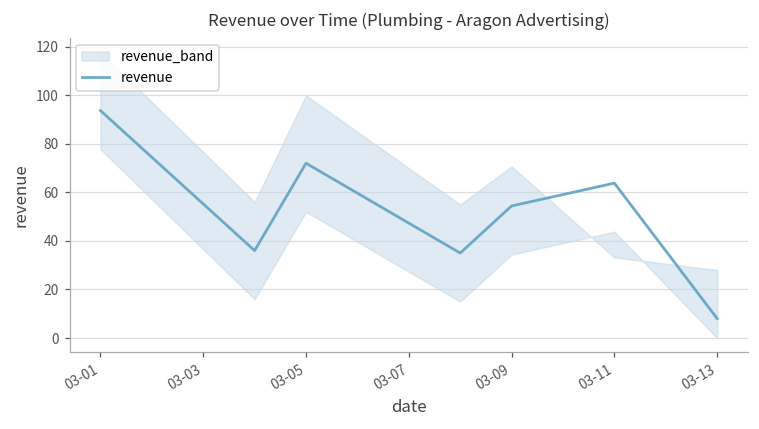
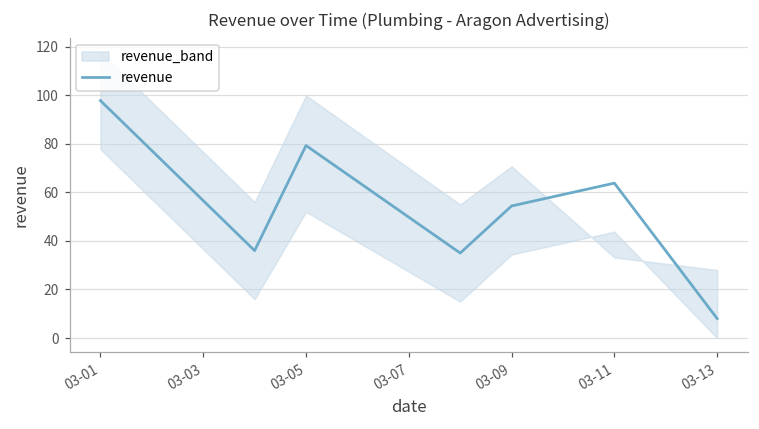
revenue, 03-01: 94 -> 98
revenue, 03-05: 72 -> 79
